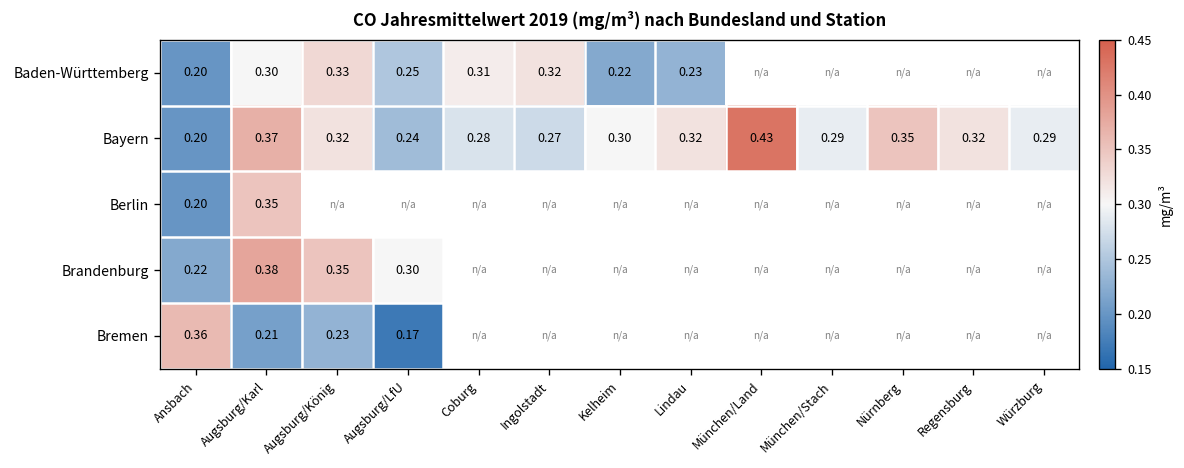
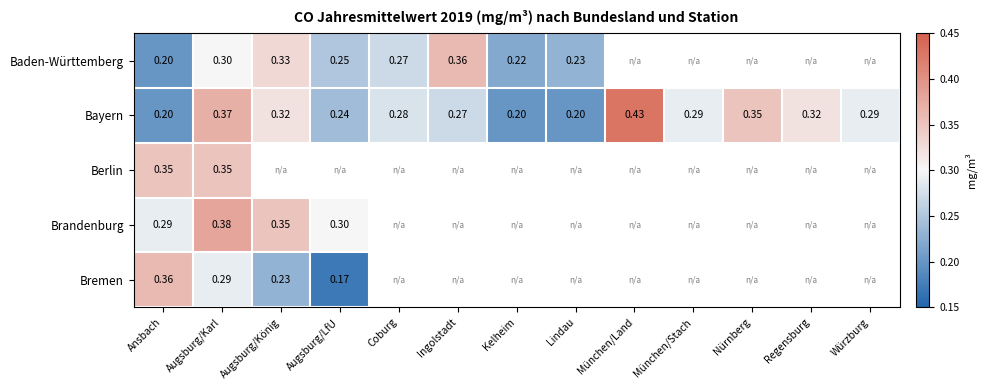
Baden-Württemberg, Coburg: 0.31 -> 0.27
Baden-Württemberg, Ingolstadt: 0.32 -> 0.36
Bayern, Kelheim: 0.30 -> 0.20
Bayern, Lindau: 0.32 -> 0.20
Berlin, Ansbach: 0.20 -> 0.35
Brandenburg, Ansbach: 0.22 -> 0.29
Bremen, Augsburg/Karl: 0.21 -> 0.29
